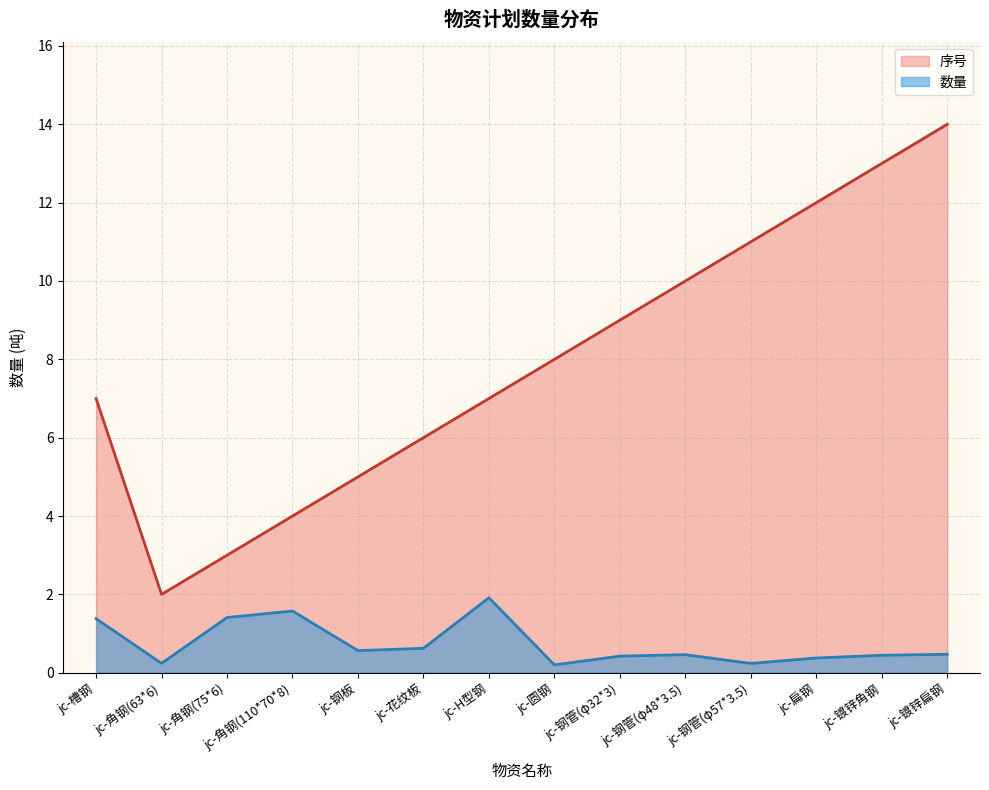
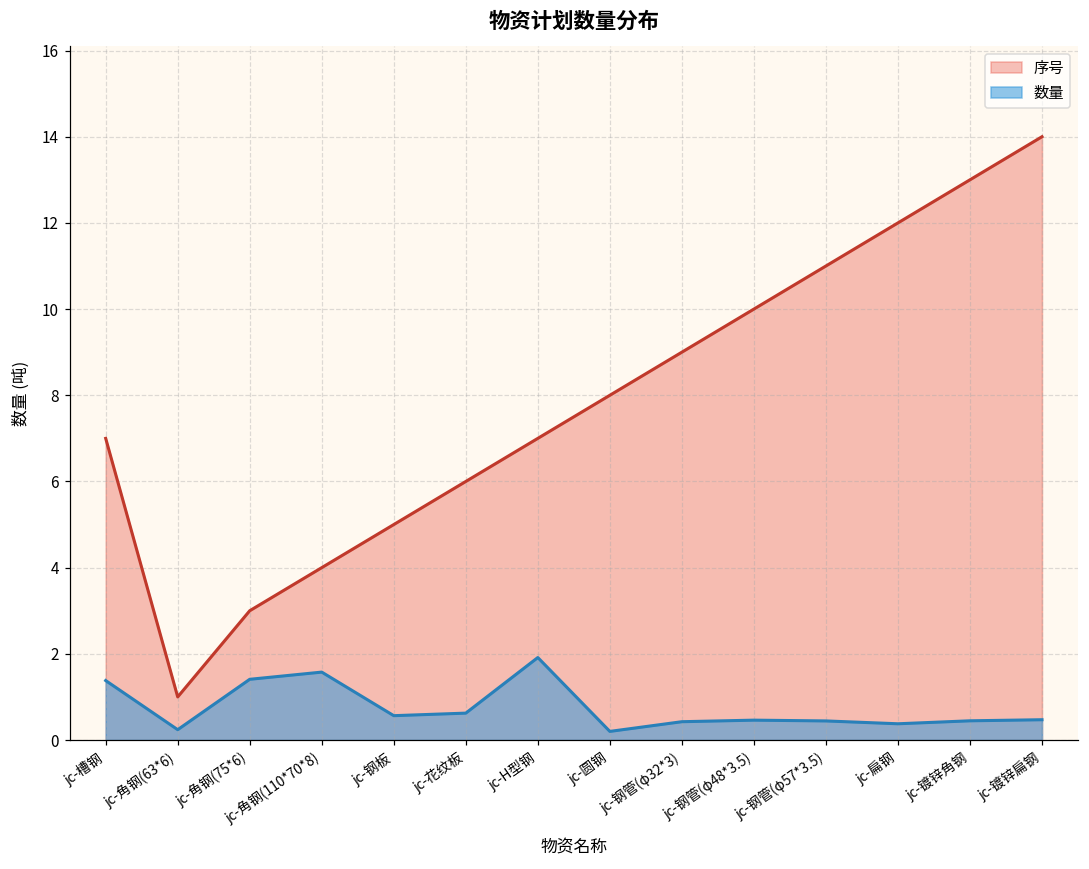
序号, jc-角钢(63*6): 2 -> 1
数量, jc-钢管(φ57*3.5): 0.2 -> 0.4
